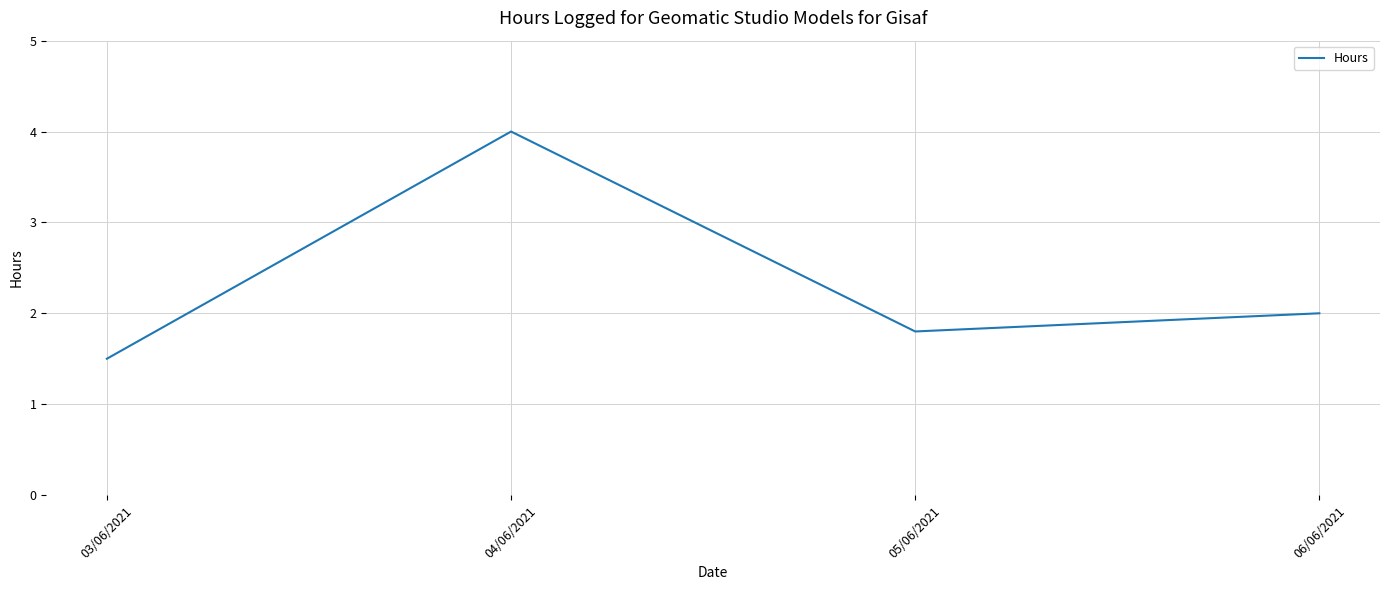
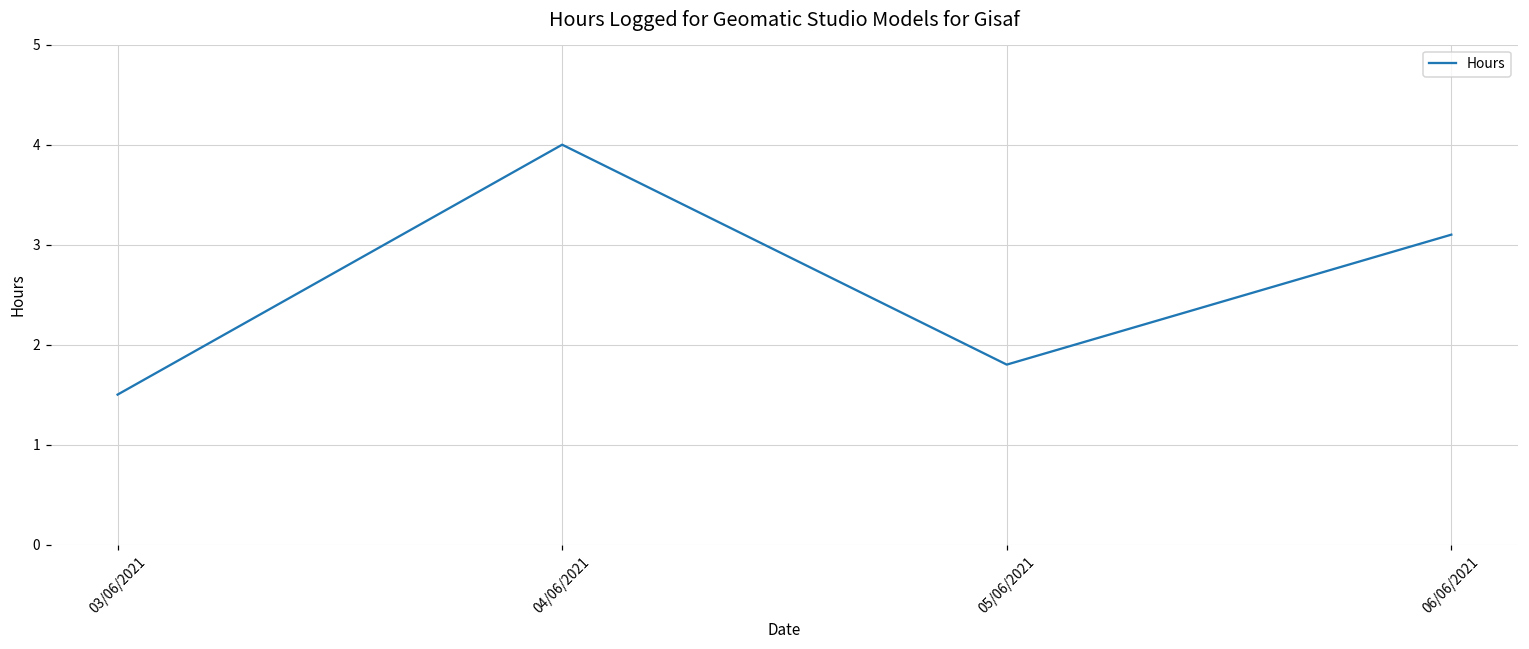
06/06/2021: 2.0 -> 3.1
